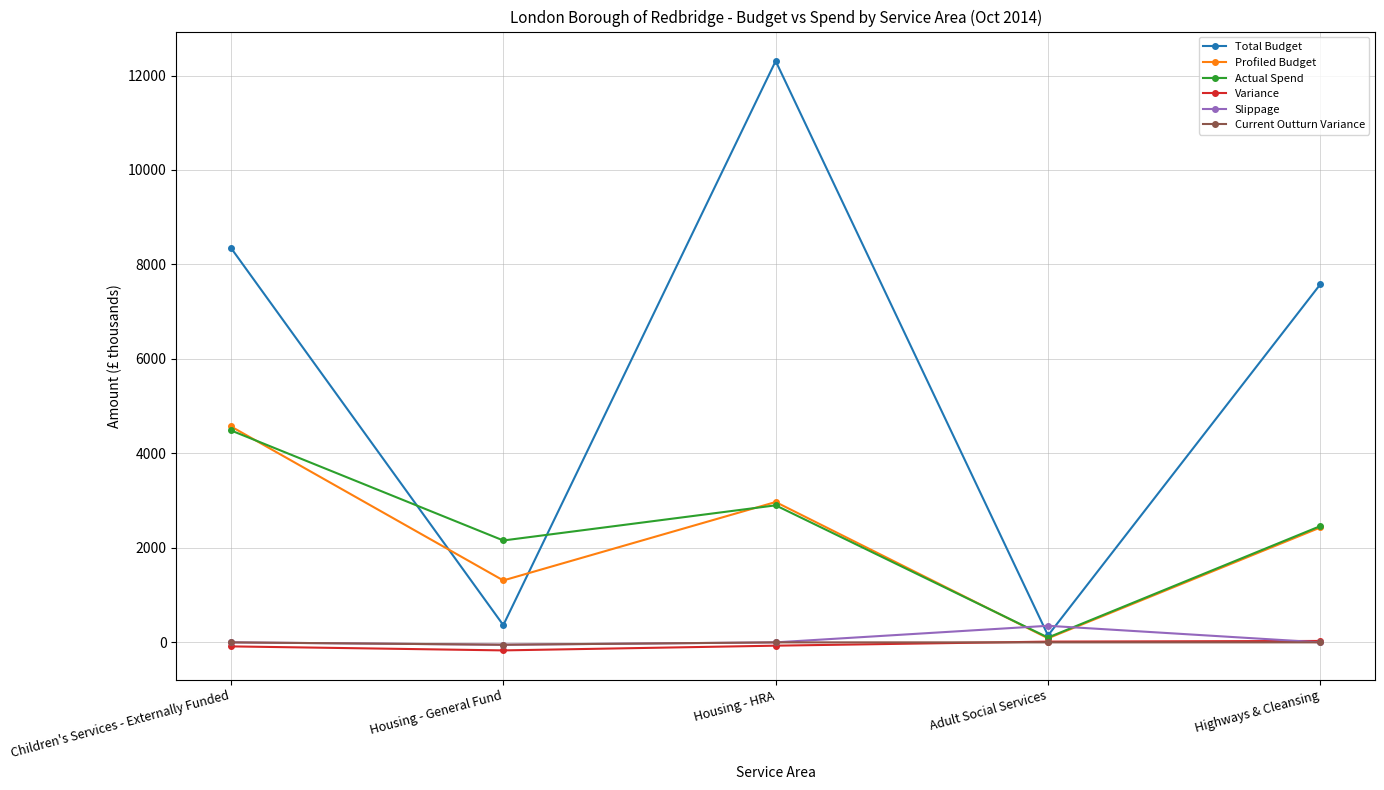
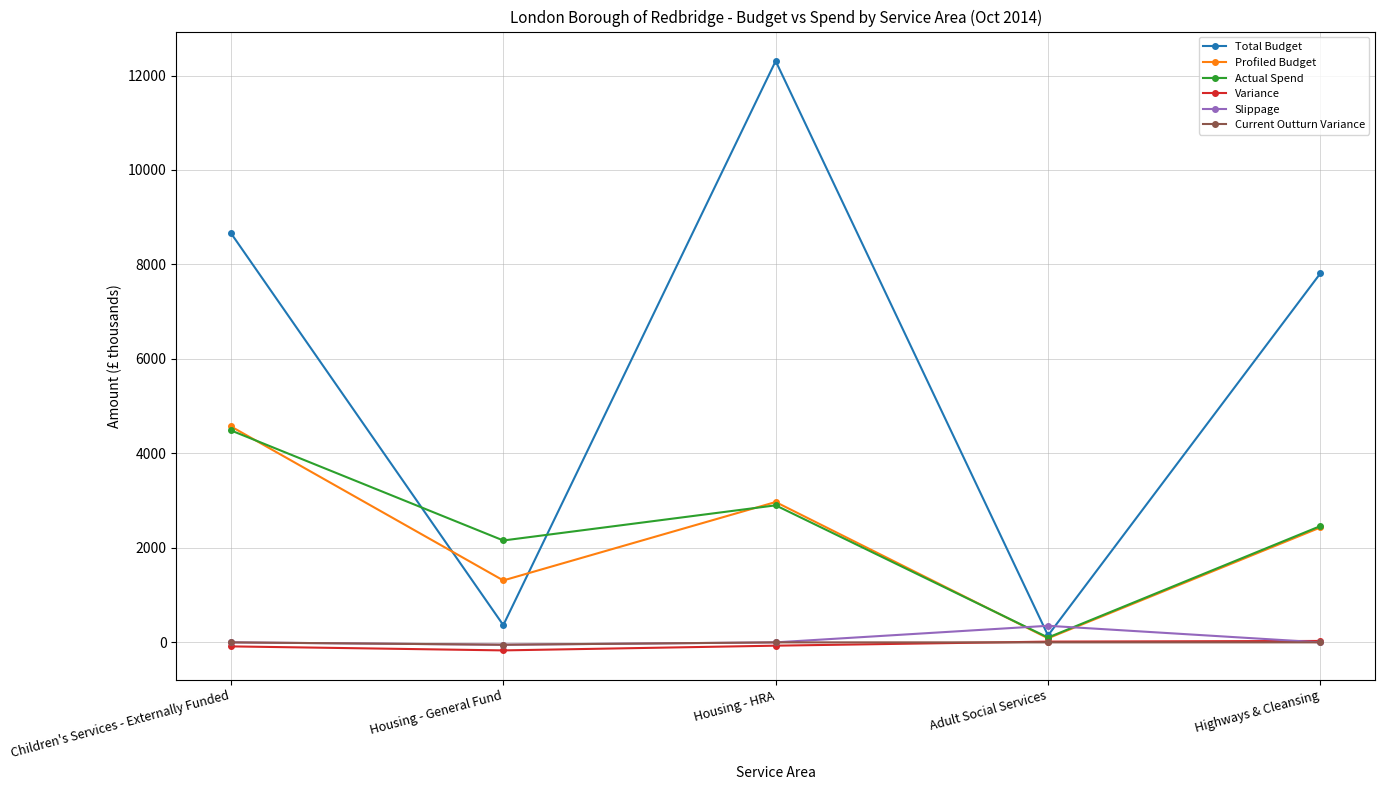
Total Budget, Children's Services - Externally Funded: 8400 -> 8700
Total Budget, Highways & Cleansing: 7600 -> 7800
